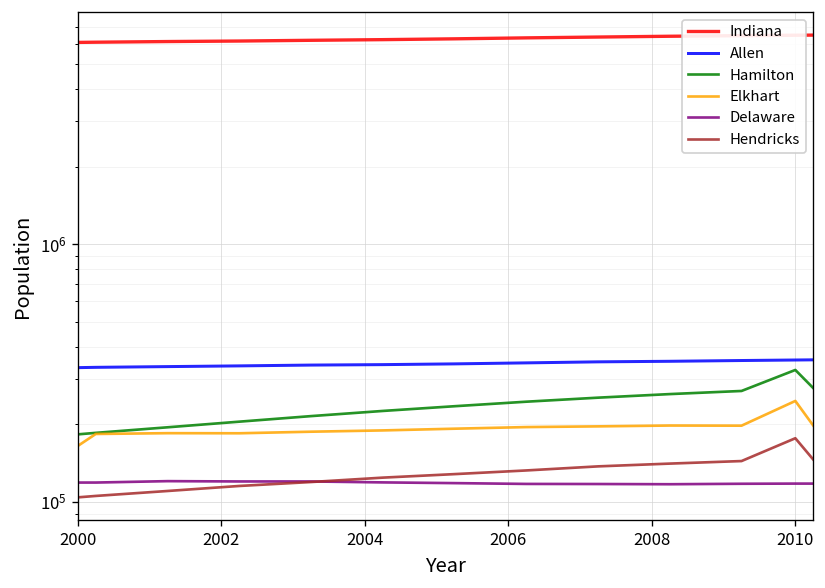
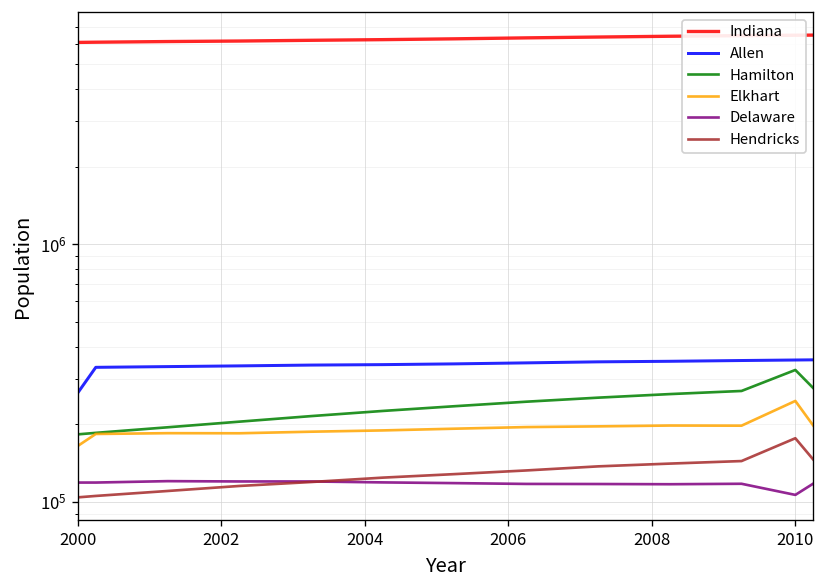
Allen, 2000: 330000 -> 270000
Delaware, 2010: 120000 -> 110000
